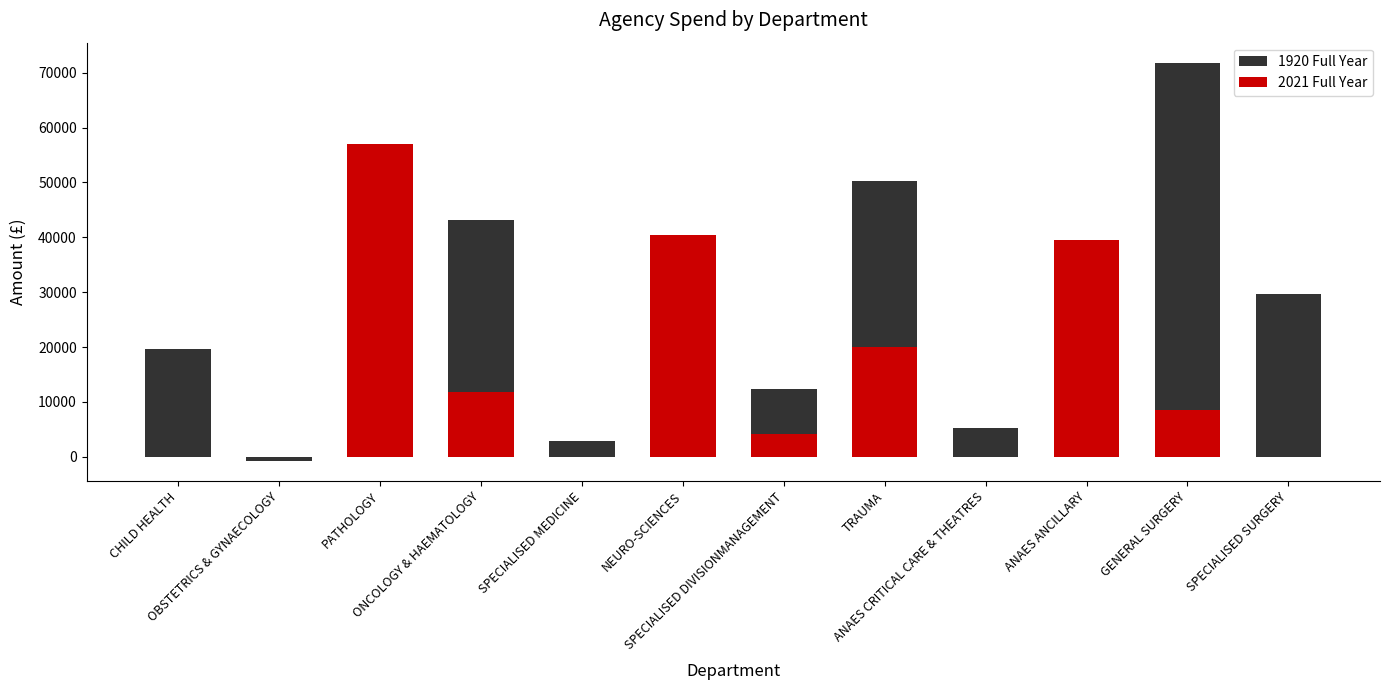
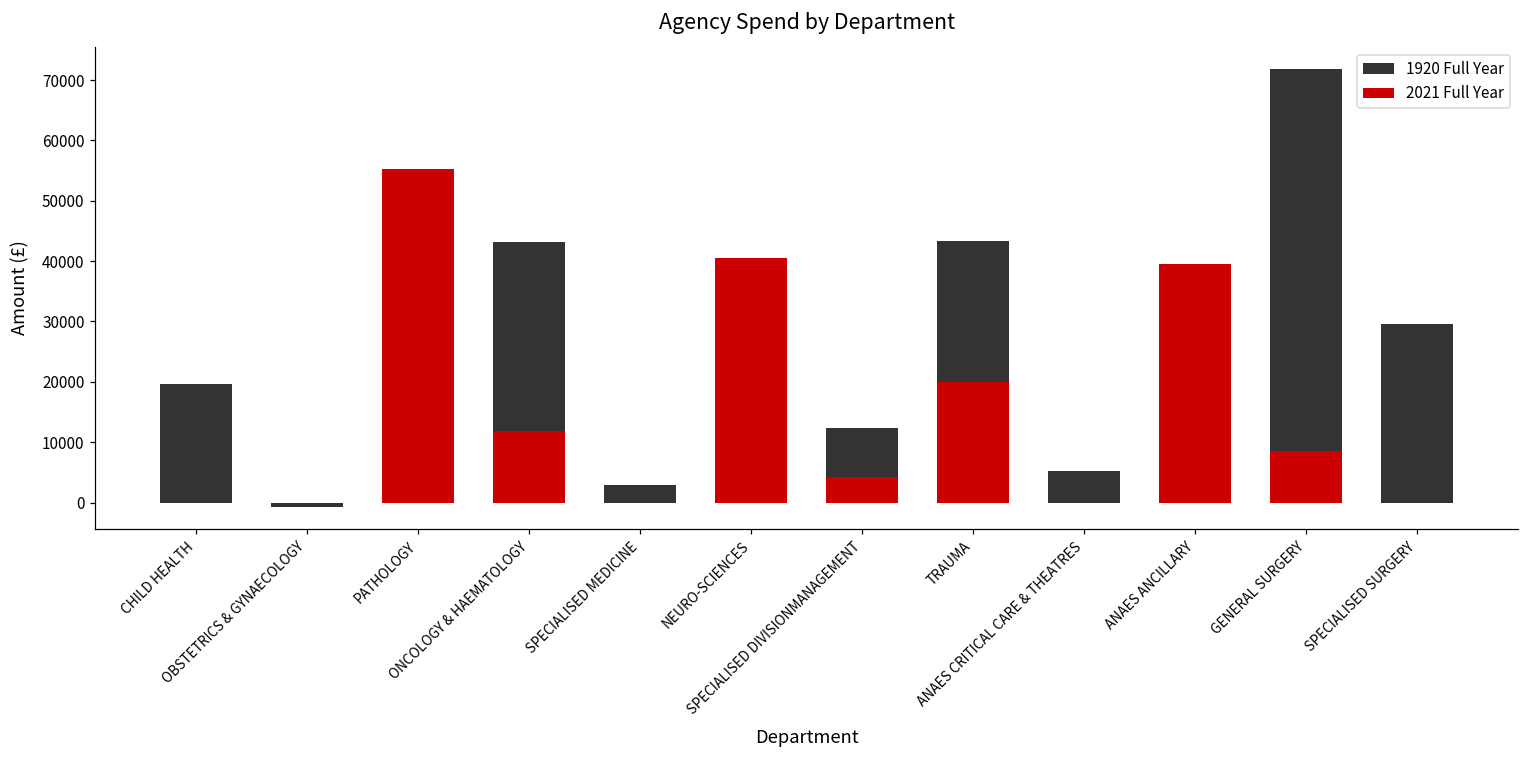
2021 Full Year, PATHOLOGY: 57000 -> 55000
1920 Full Year, TRAUMA: 50000 -> 43000
